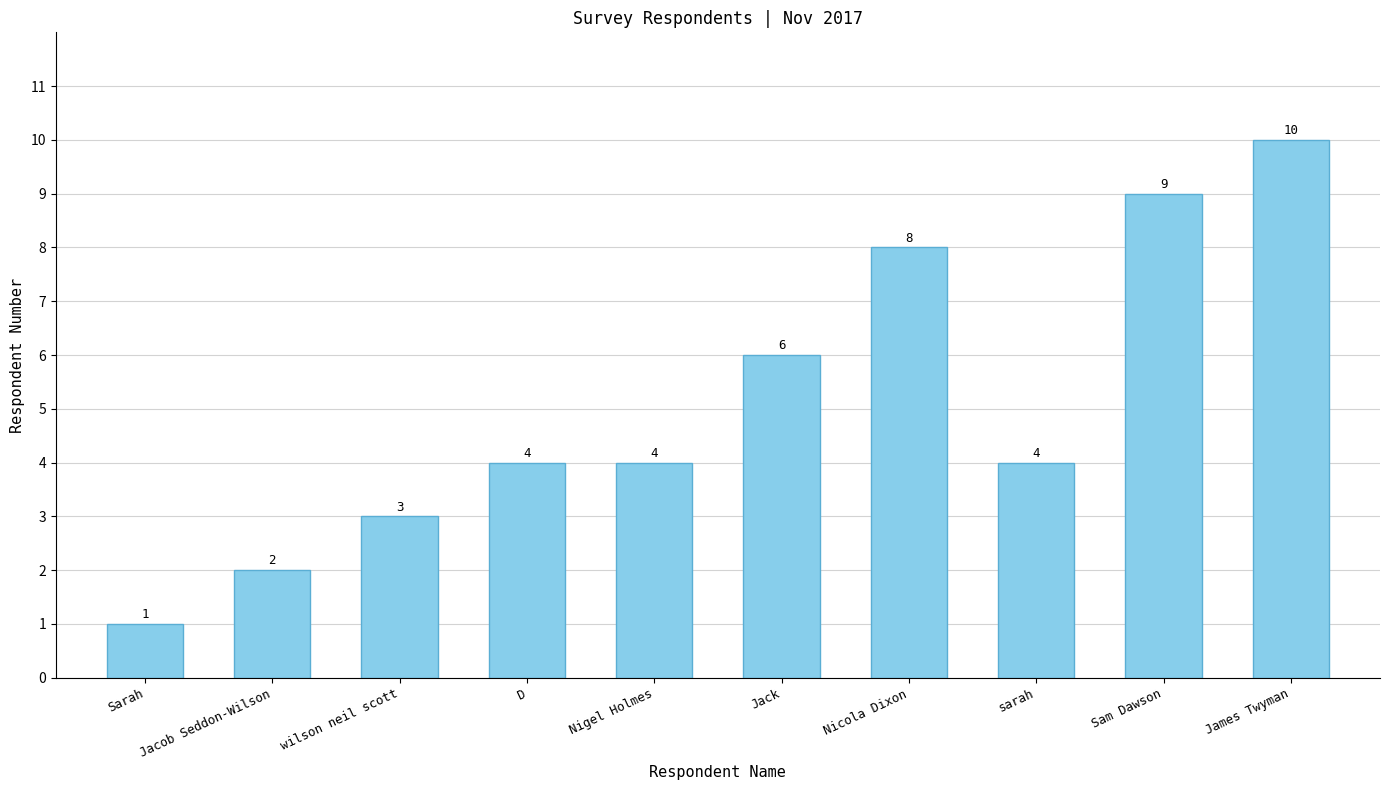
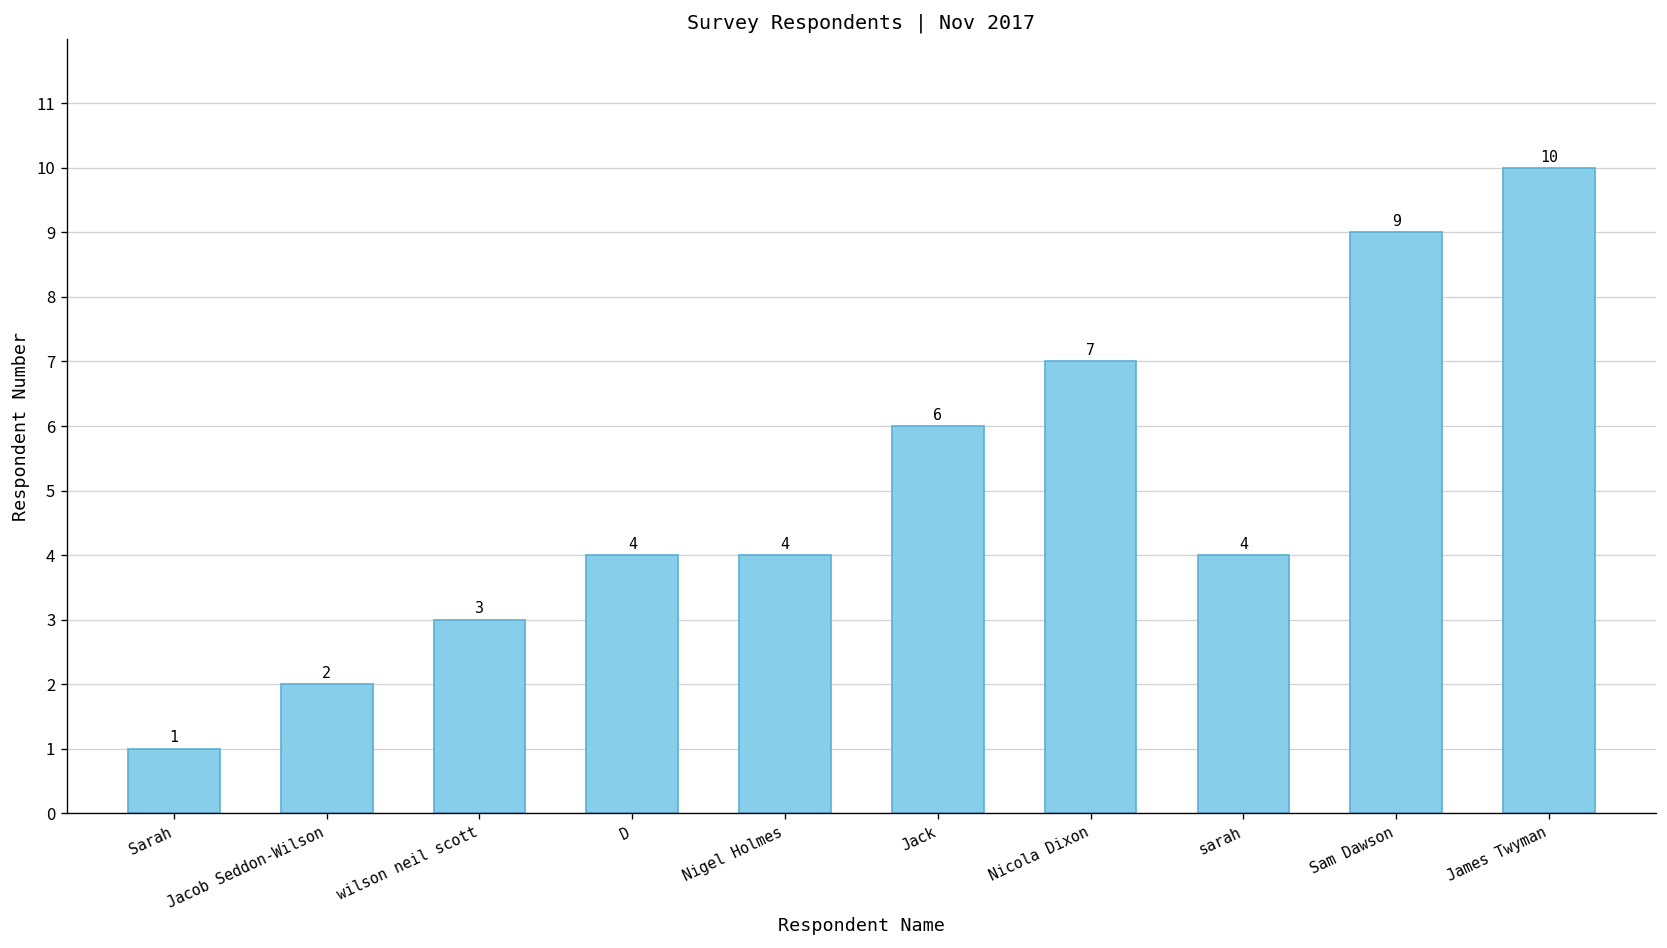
Nicola Dixon: 8 -> 7
